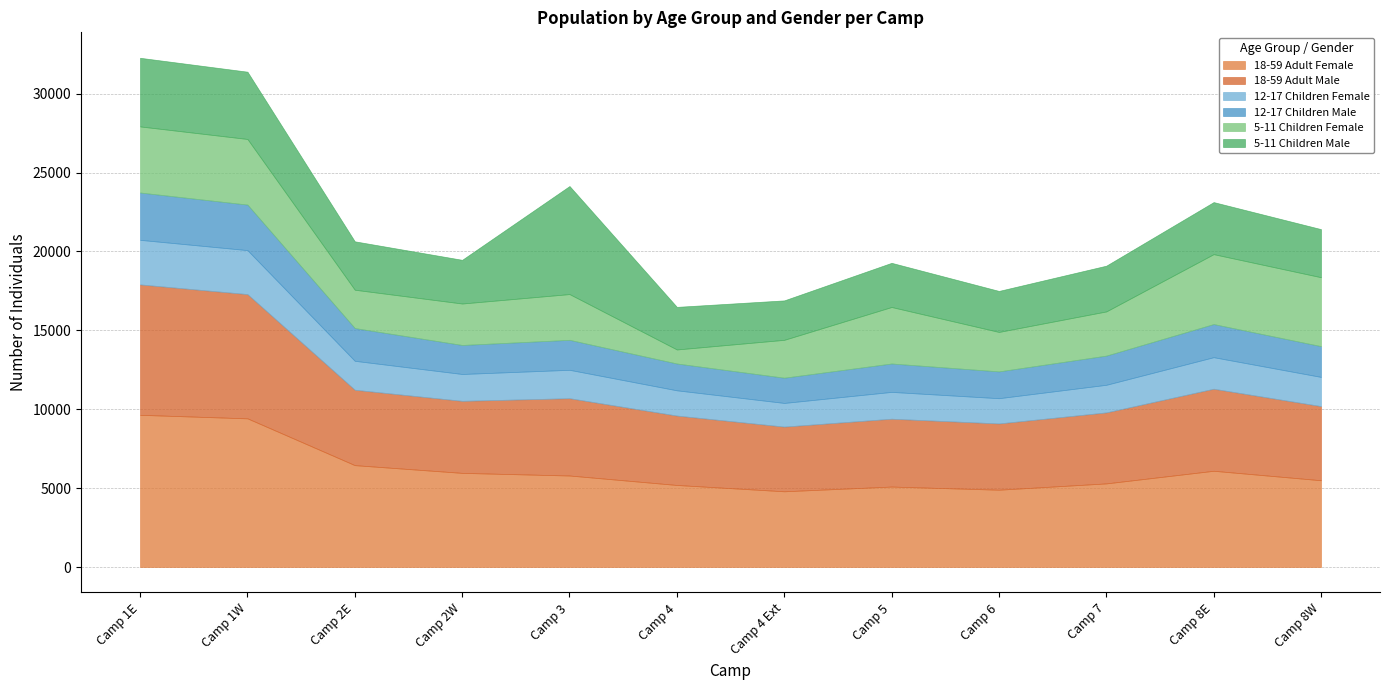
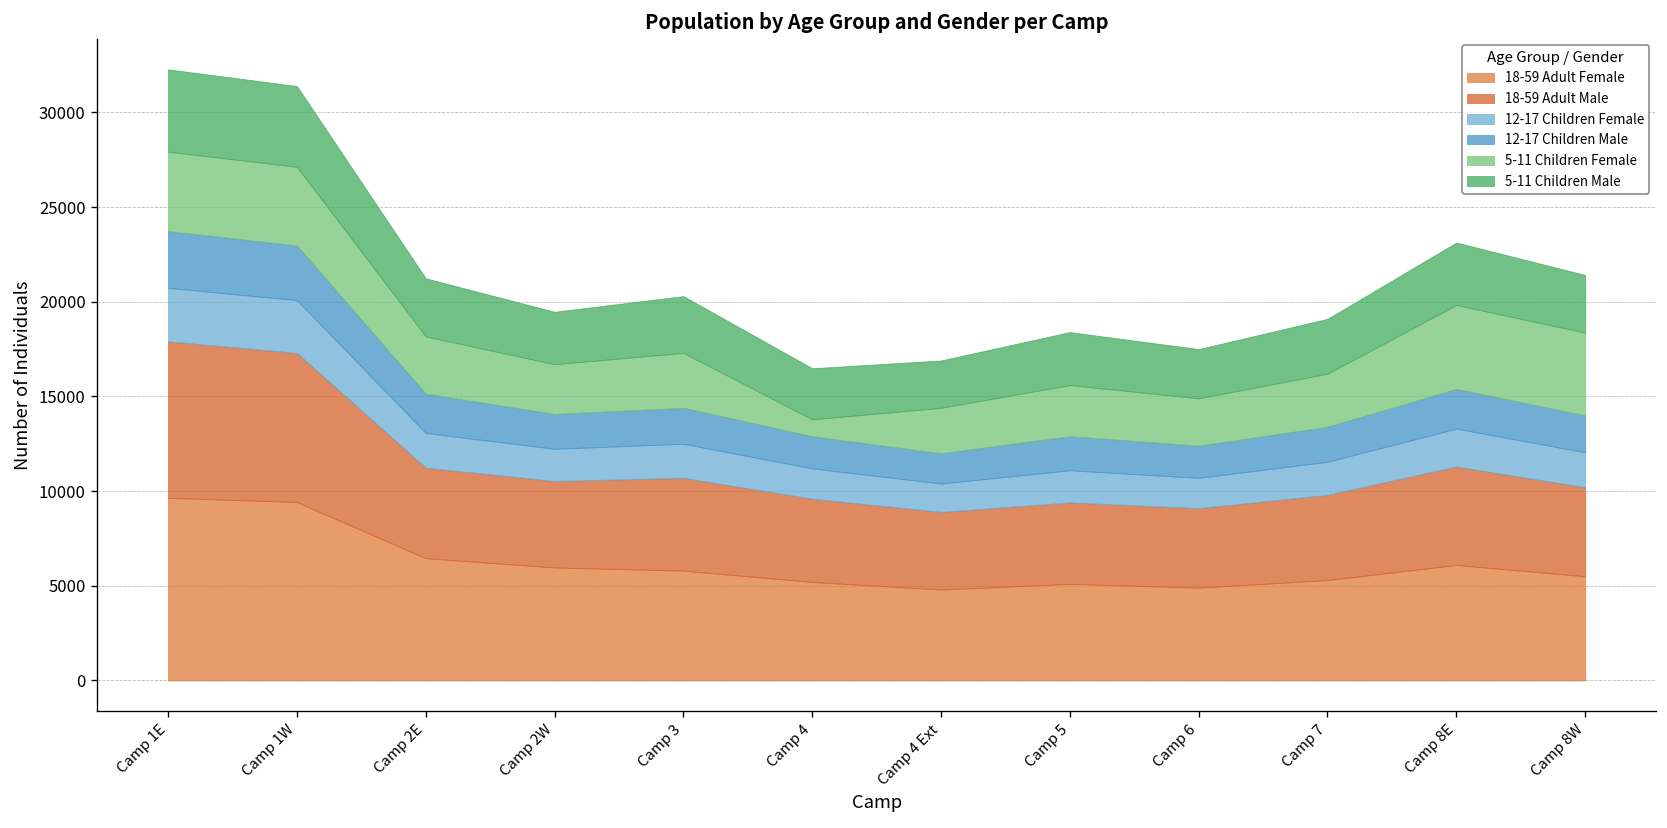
5-11 Children Female, Camp 2E: 2400 -> 3000
5-11 Children Male, Camp 3: 6900 -> 3000
5-11 Children Female, Camp 5: 3600 -> 2700
